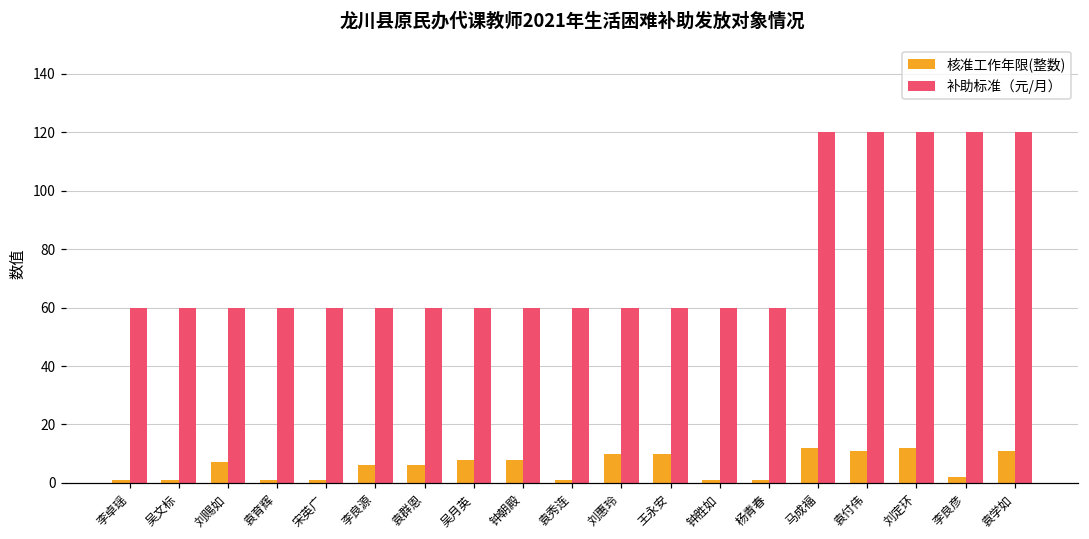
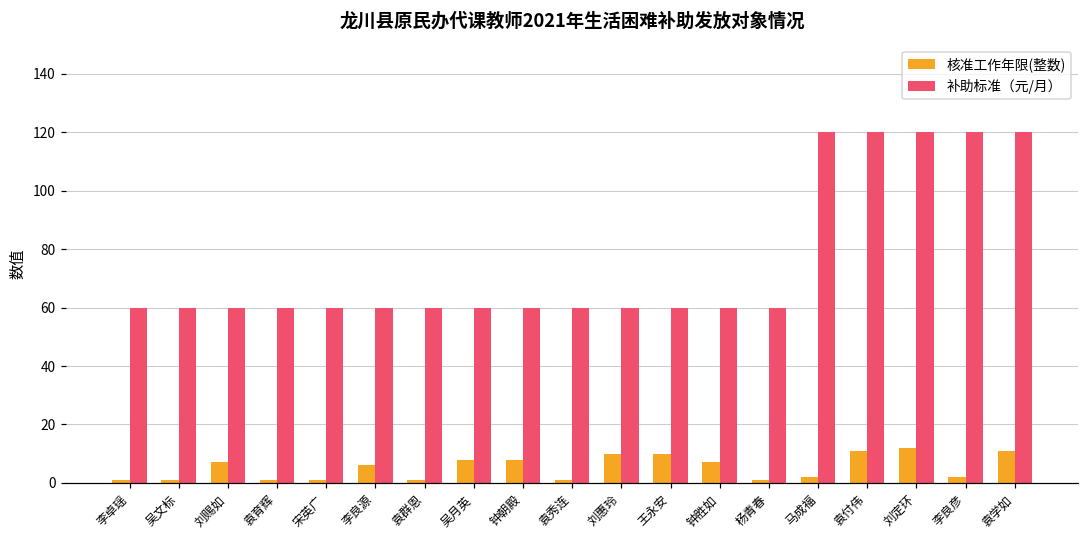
核准工作年限(整数), 袁群恩: 6 -> 1
核准工作年限(整数), 钟胜如: 1 -> 7
核准工作年限(整数), 马成福: 12 -> 2
